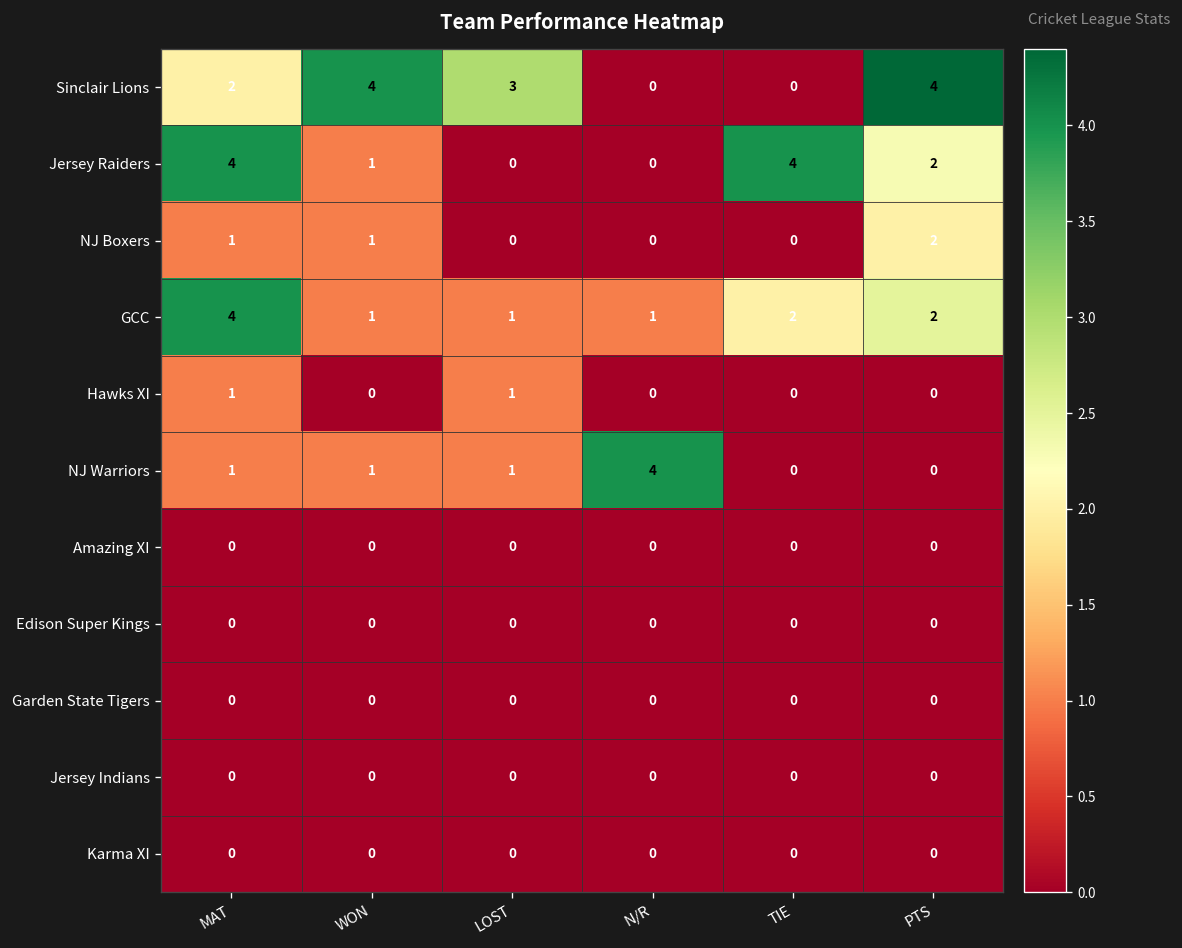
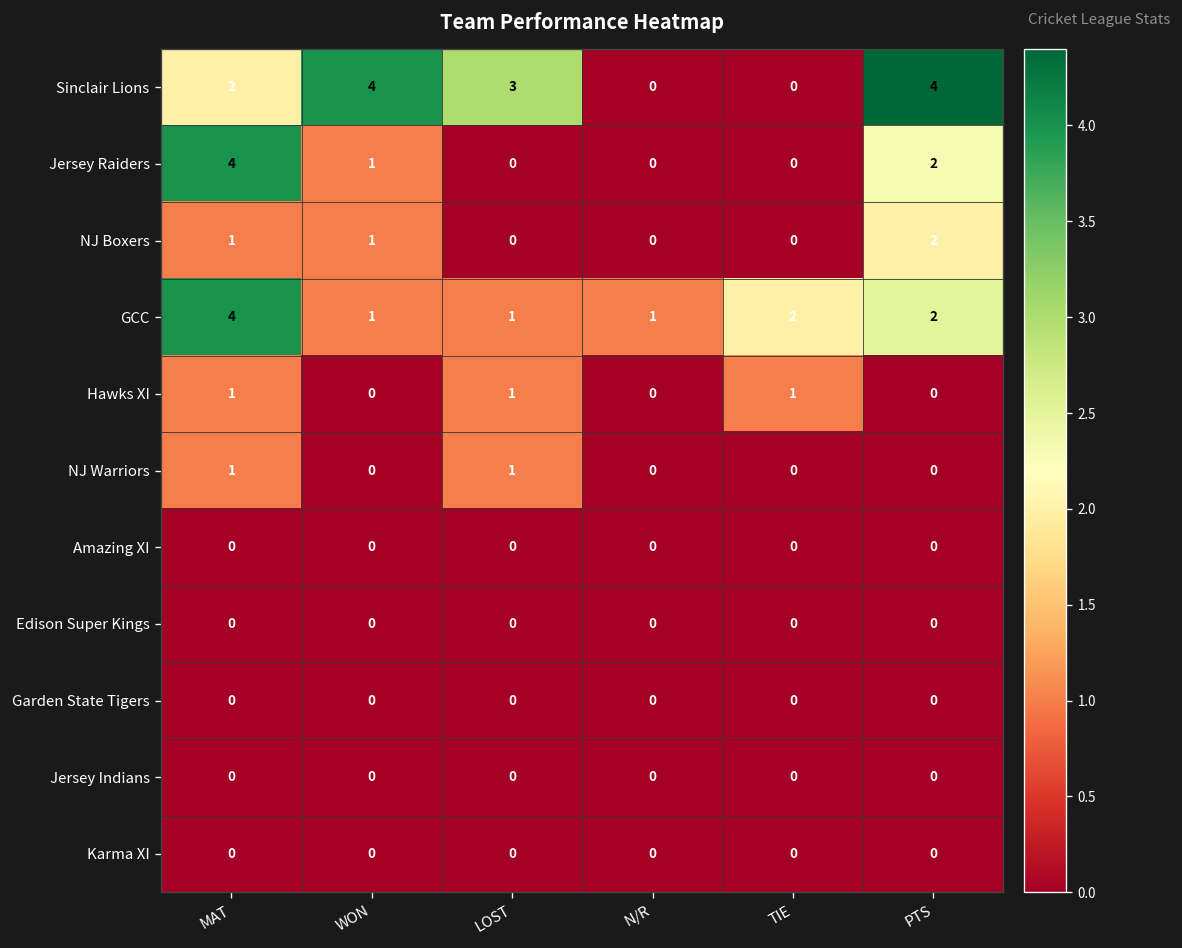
Jersey Raiders, TIE: 4 -> 0
Hawks XI, TIE: 0 -> 1
NJ Warriors, WON: 1 -> 0
NJ Warriors, N/R: 4 -> 0
